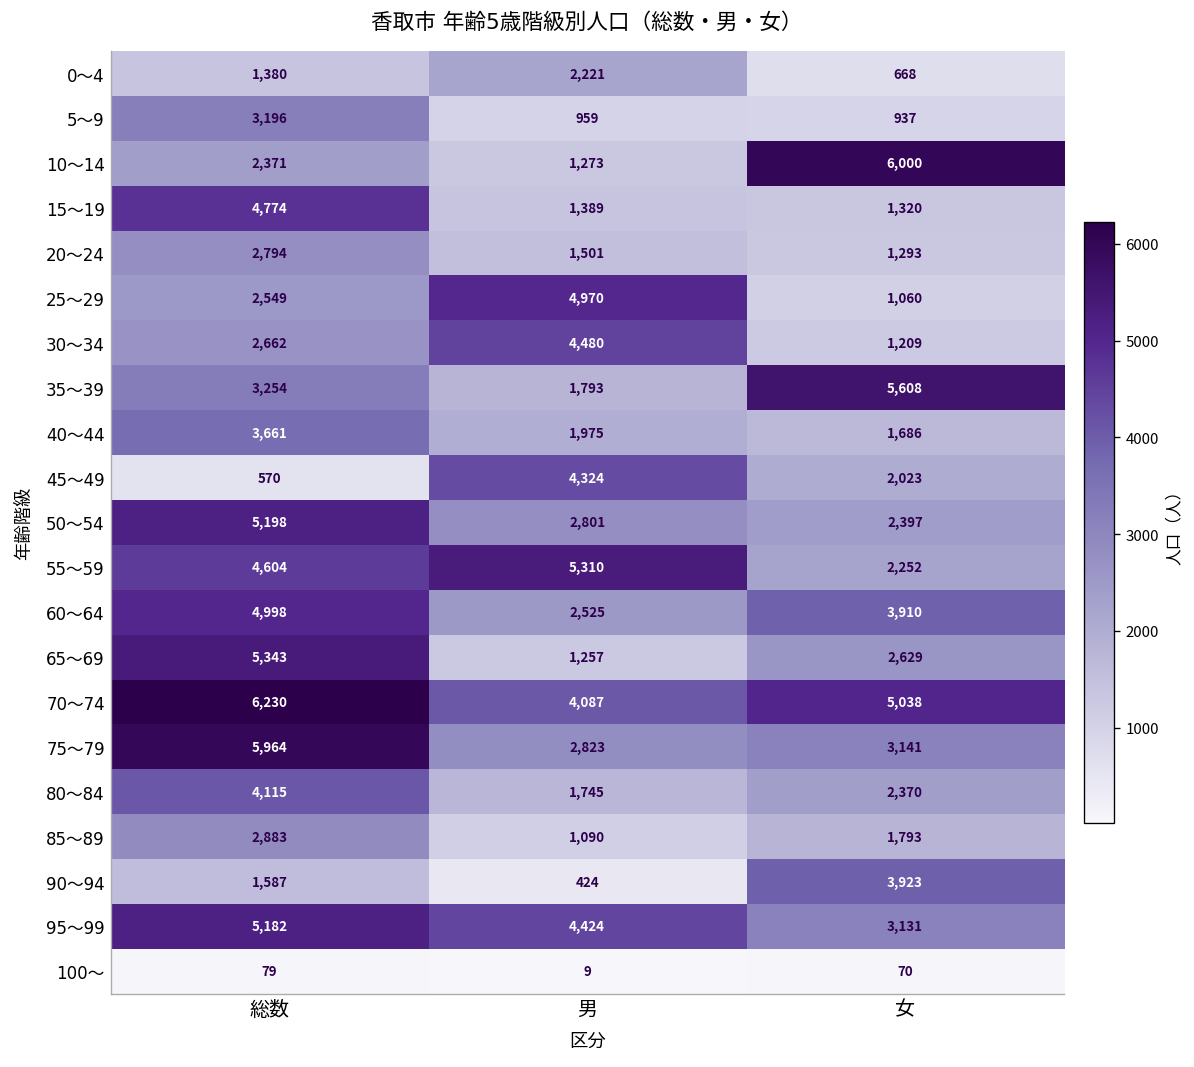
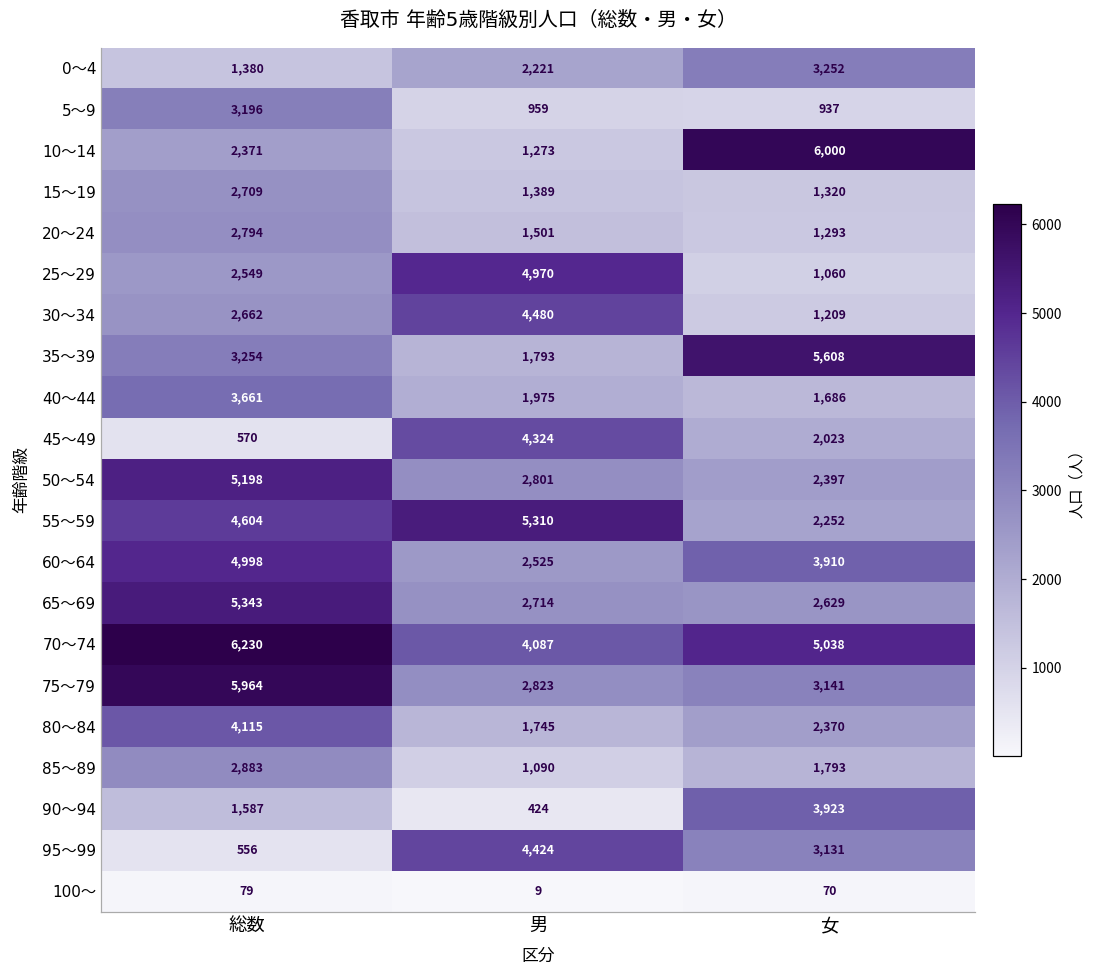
0～4, 女: 668 -> 3,252
15～19, 総数: 4,774 -> 2,709
65～69, 男: 1,257 -> 2,714
95～99, 総数: 5,182 -> 556
